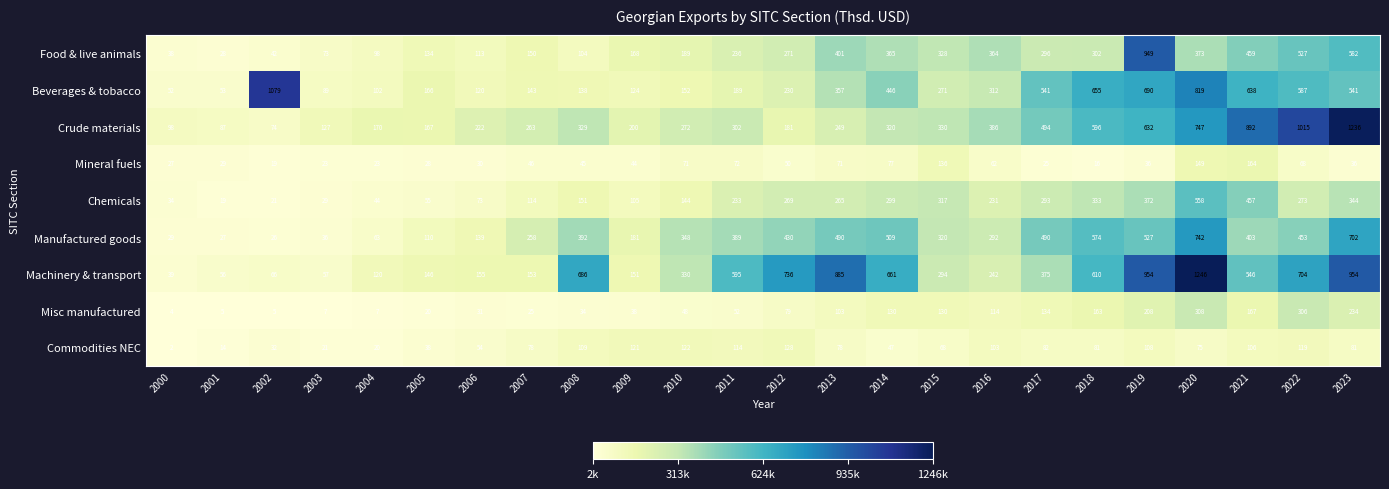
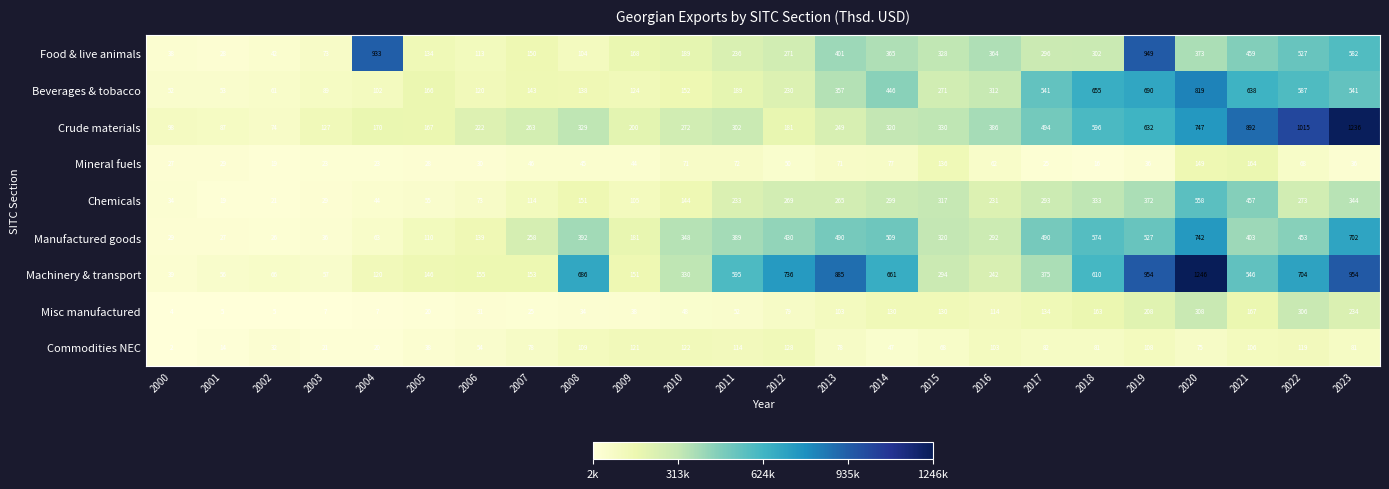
Food & live animals, 2004: 98 -> 933
Beverages & tobacco, 2002: 1079 -> 61
